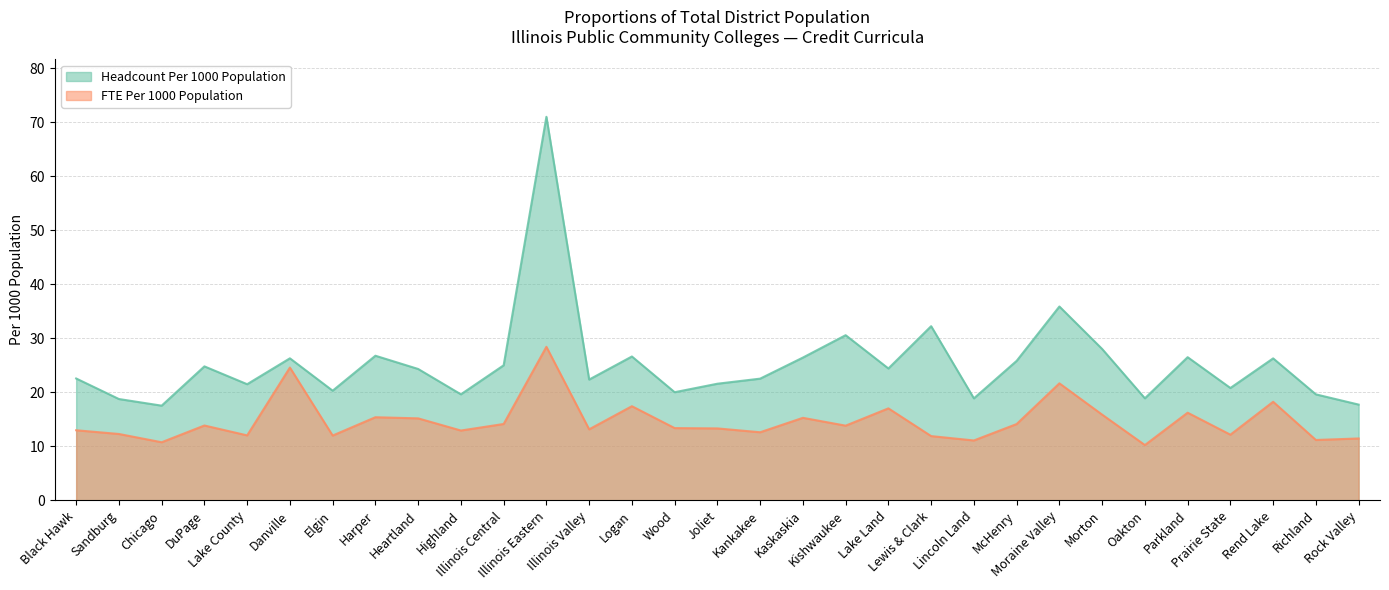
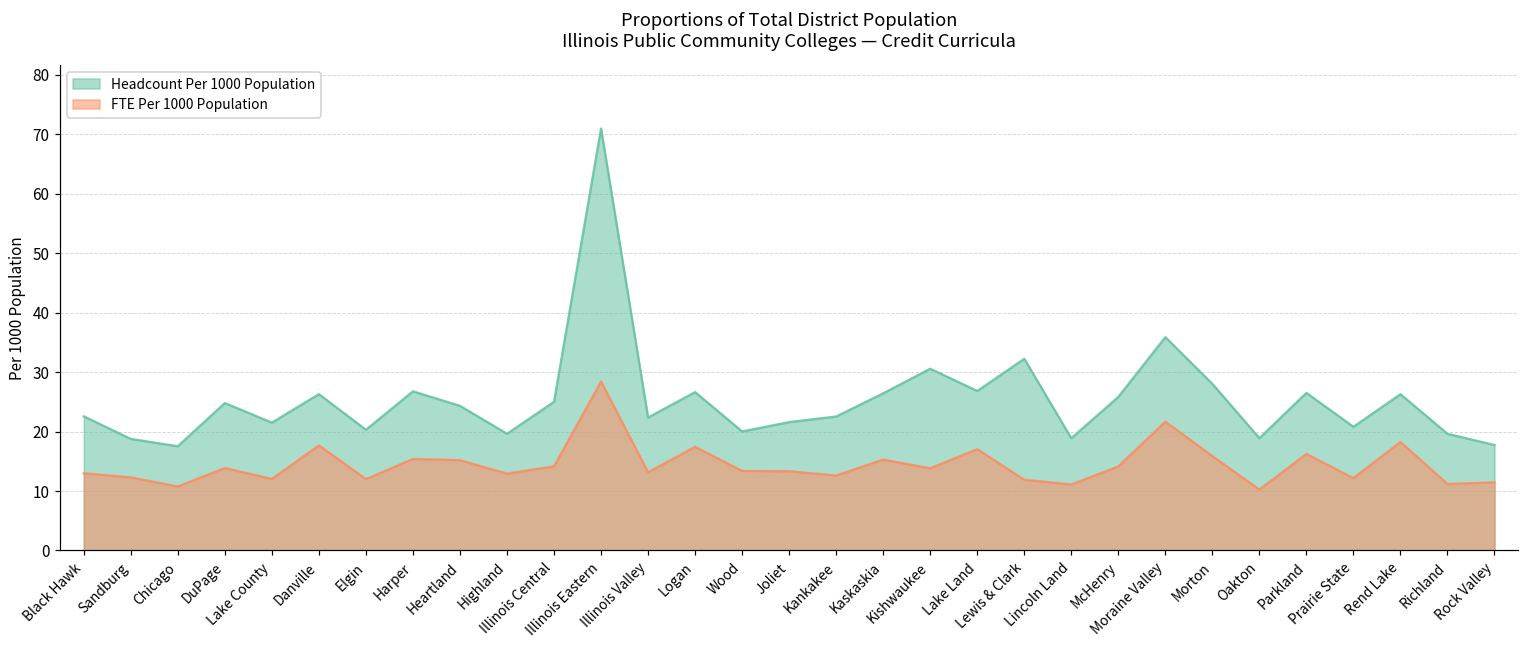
FTE Per 1000 Population, Danville: 25 -> 18
Headcount Per 1000 Population, Lake Land: 24 -> 27
